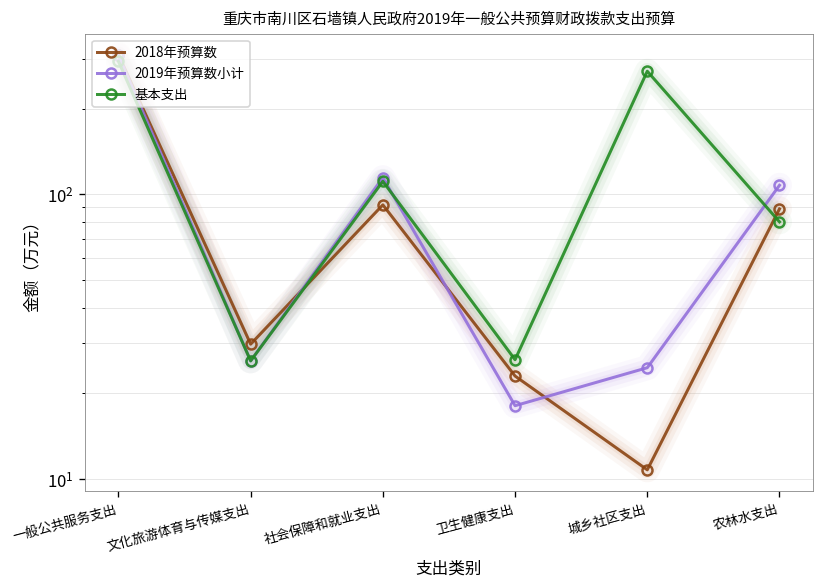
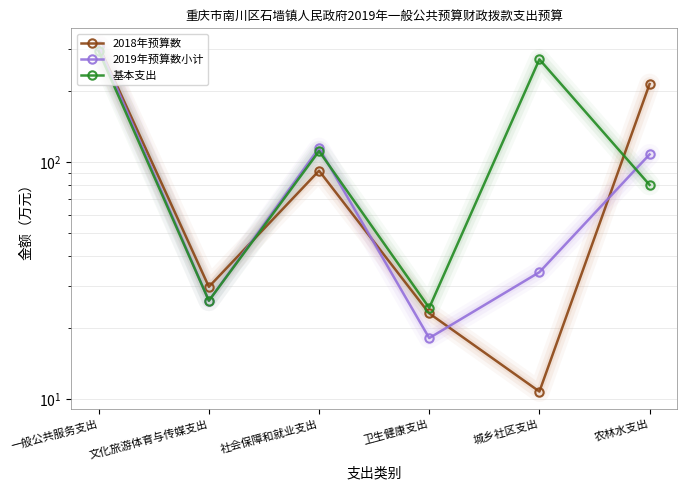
基本支出, 卫生健康支出: 26 -> 24
2019年预算数小计, 城乡社区支出: 25 -> 34
2018年预算数, 农林水支出: 89 -> 210
